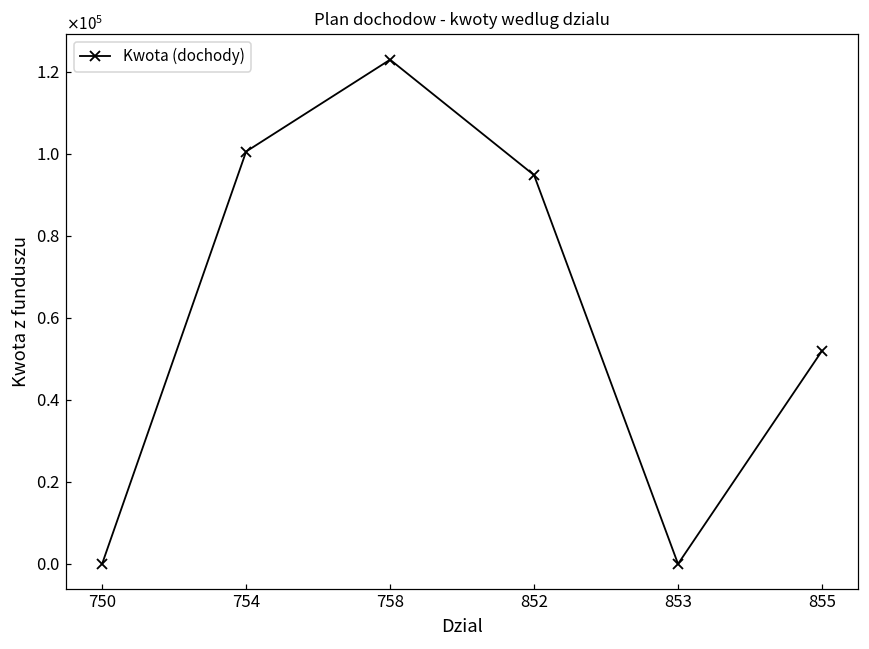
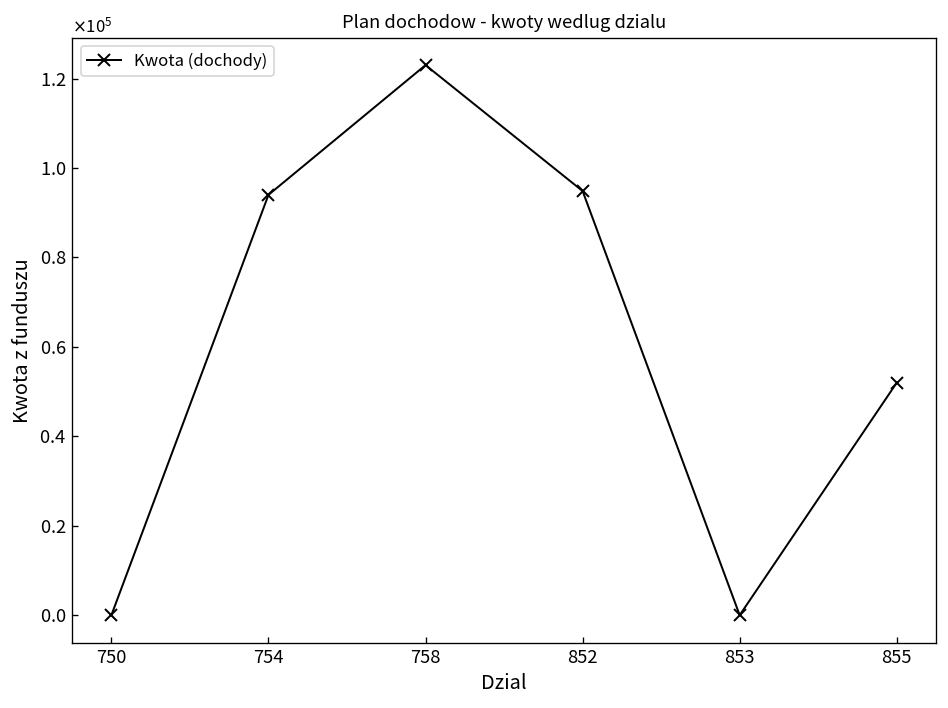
754: 101000 -> 94000
